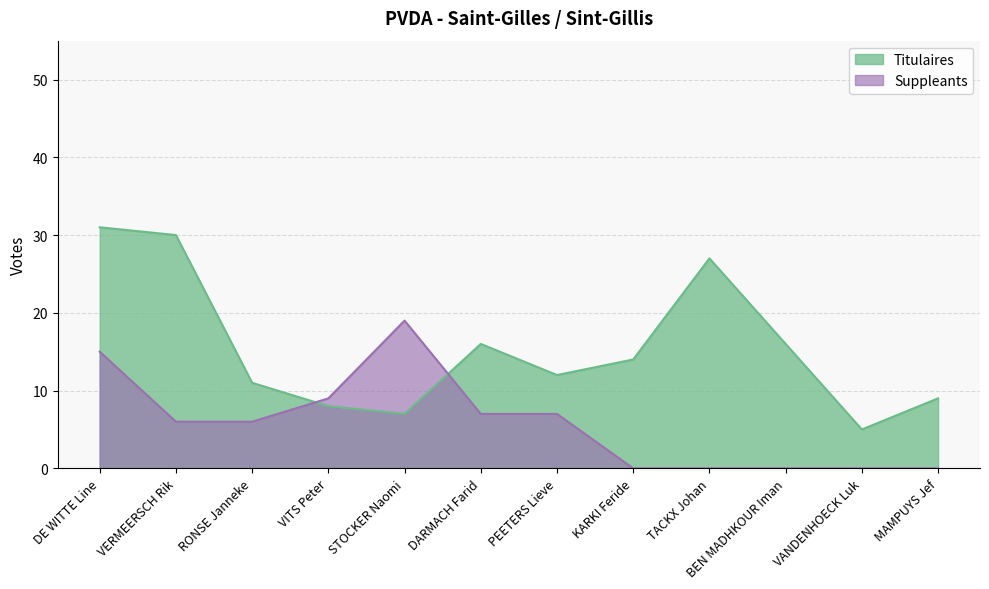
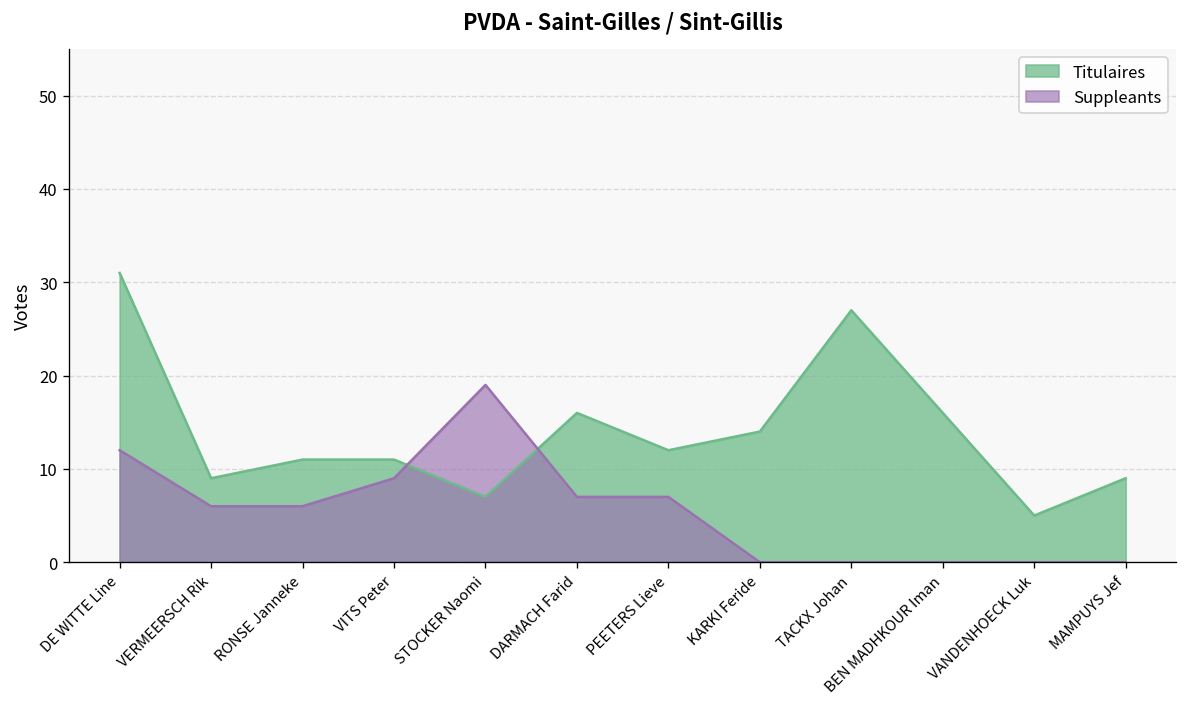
Suppleants, DE WITTE Line: 15 -> 12
Titulaires, VERMEERSCH Rik: 30 -> 9
Titulaires, VITS Peter: 8 -> 11
